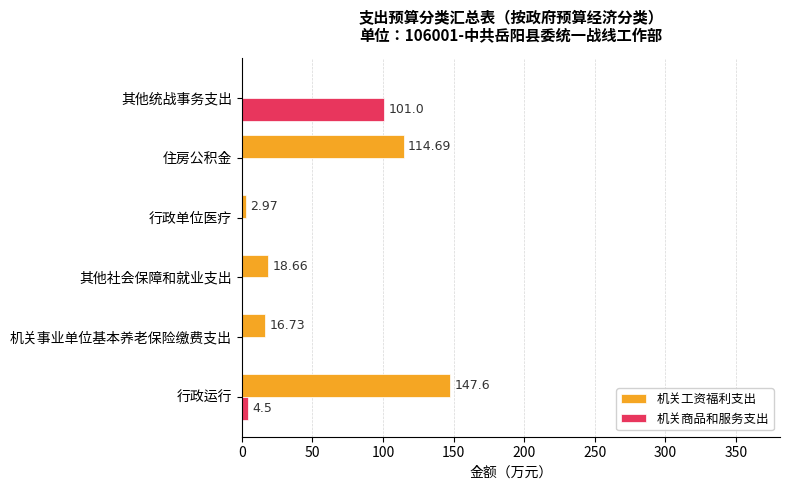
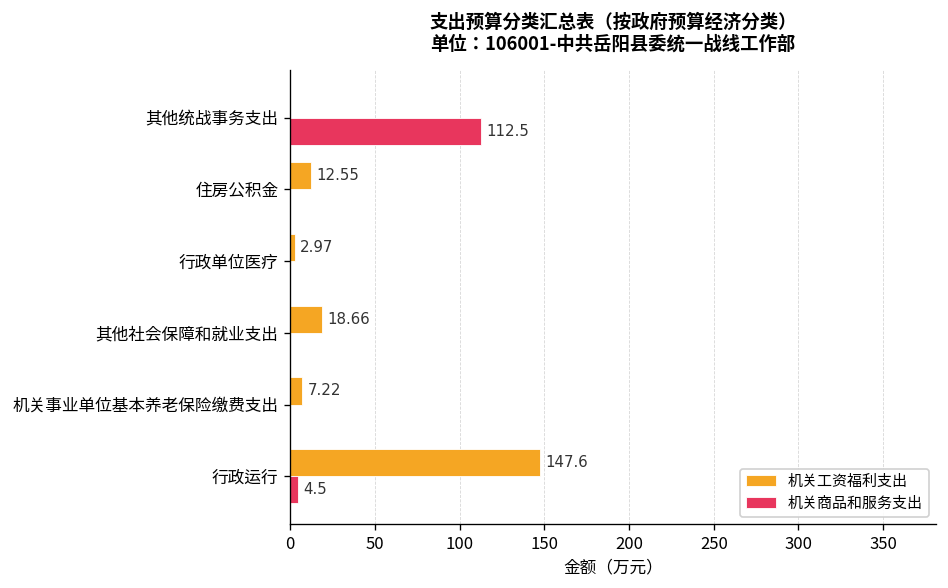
机关商品和服务支出, 其他统战事务支出: 101.0 -> 112.5
机关工资福利支出, 住房公积金: 114.69 -> 12.55
机关工资福利支出, 机关事业单位基本养老保险缴费支出: 16.73 -> 7.22
